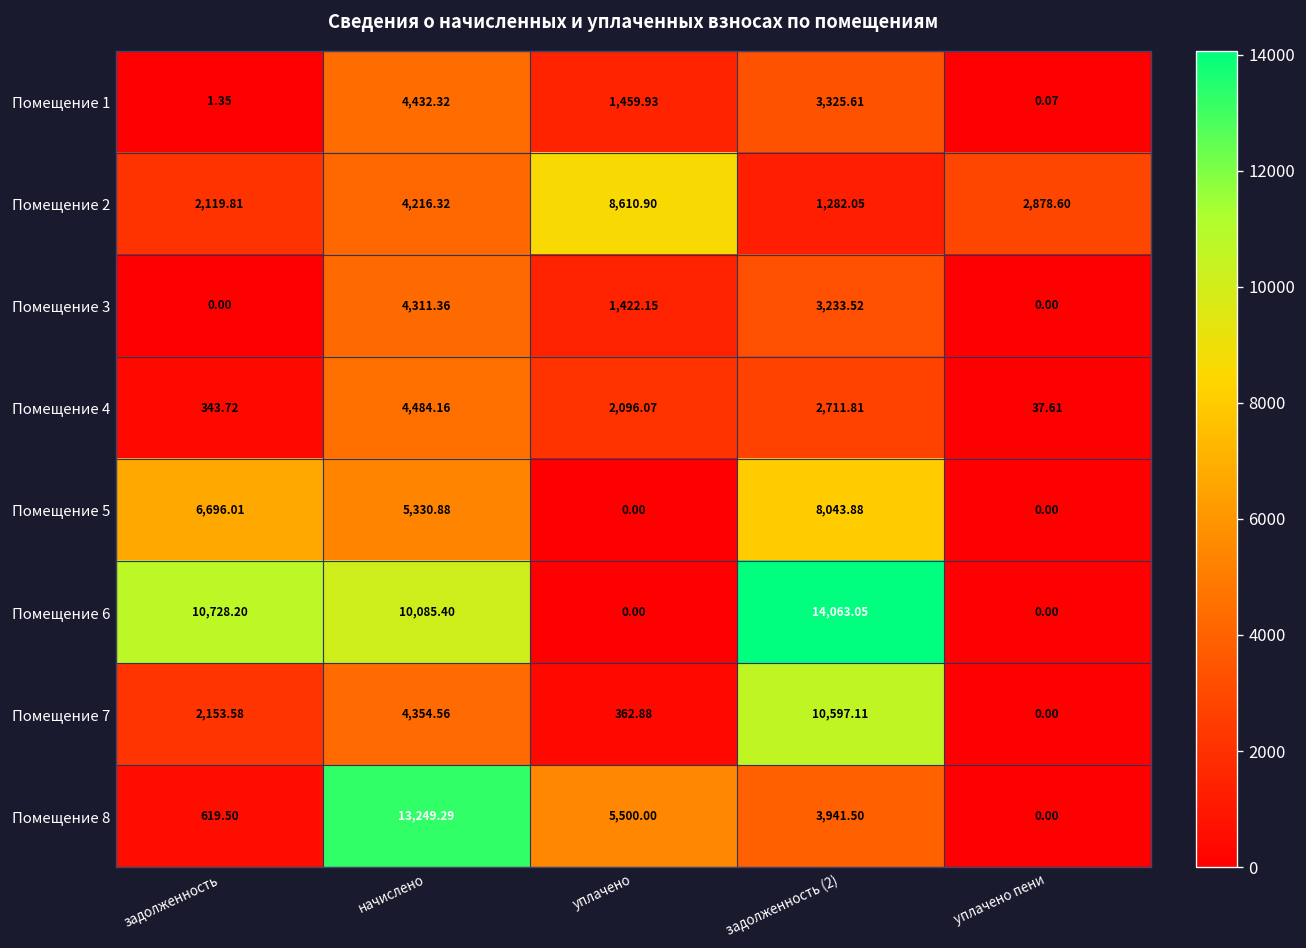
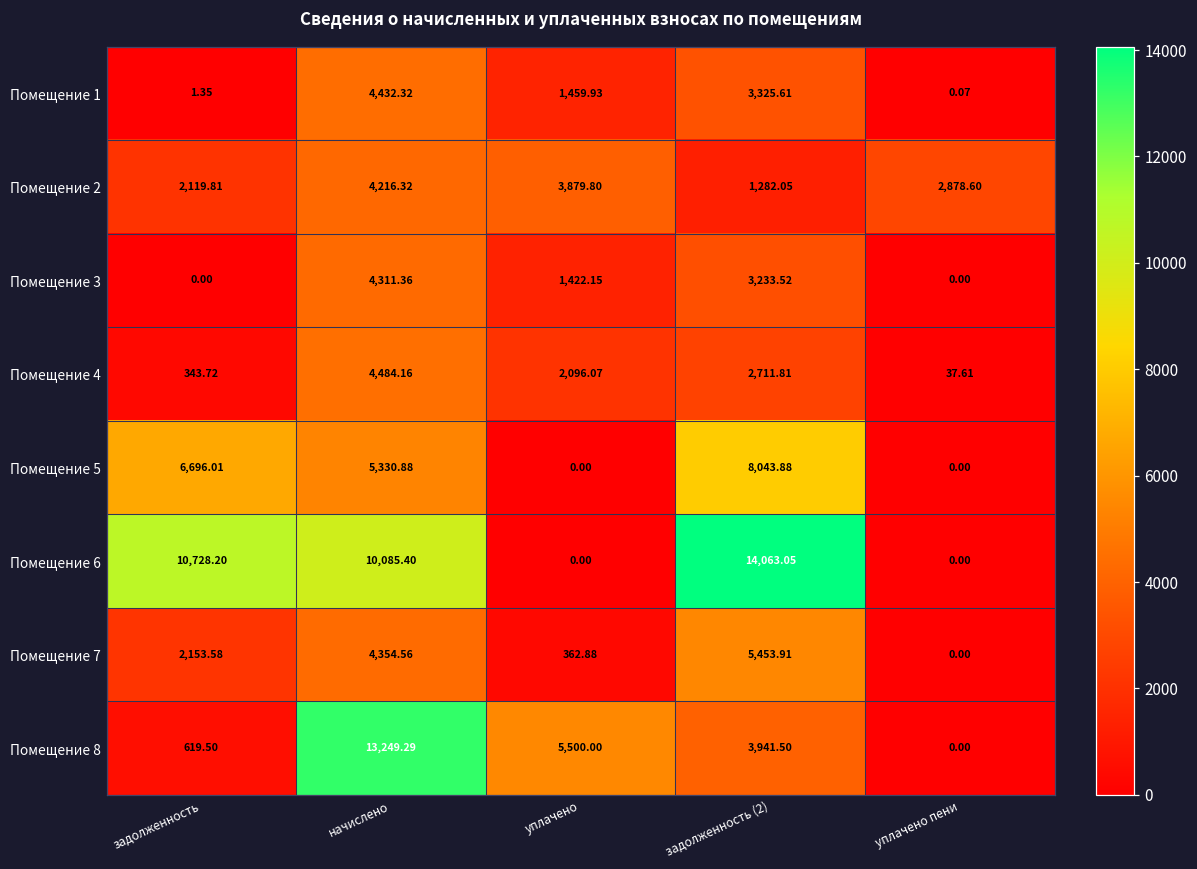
Помещение 2, уплачено: 8,610.90 -> 3,879.80
Помещение 7, задолженность (2): 10,597.11 -> 5,453.91
